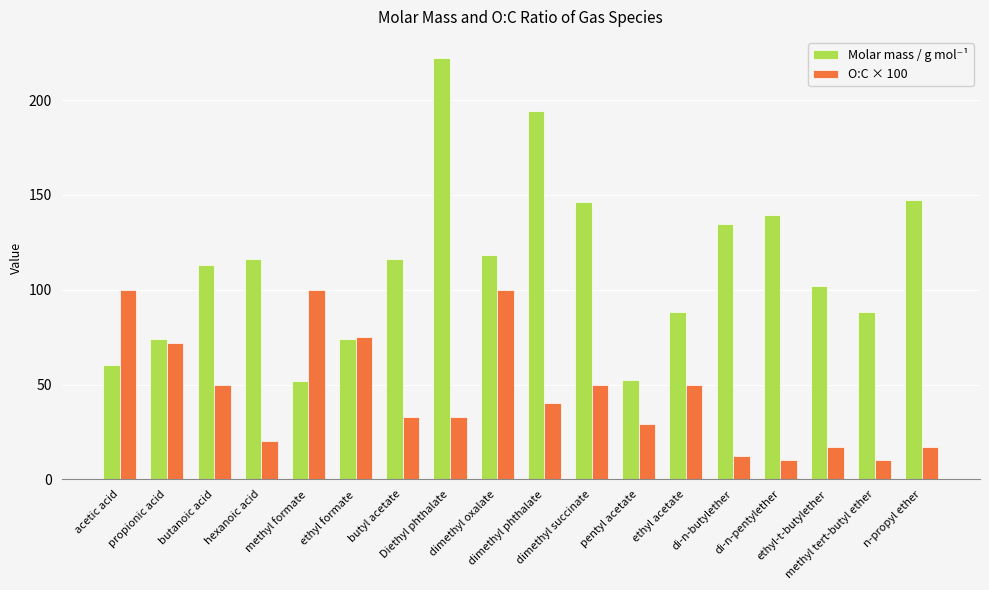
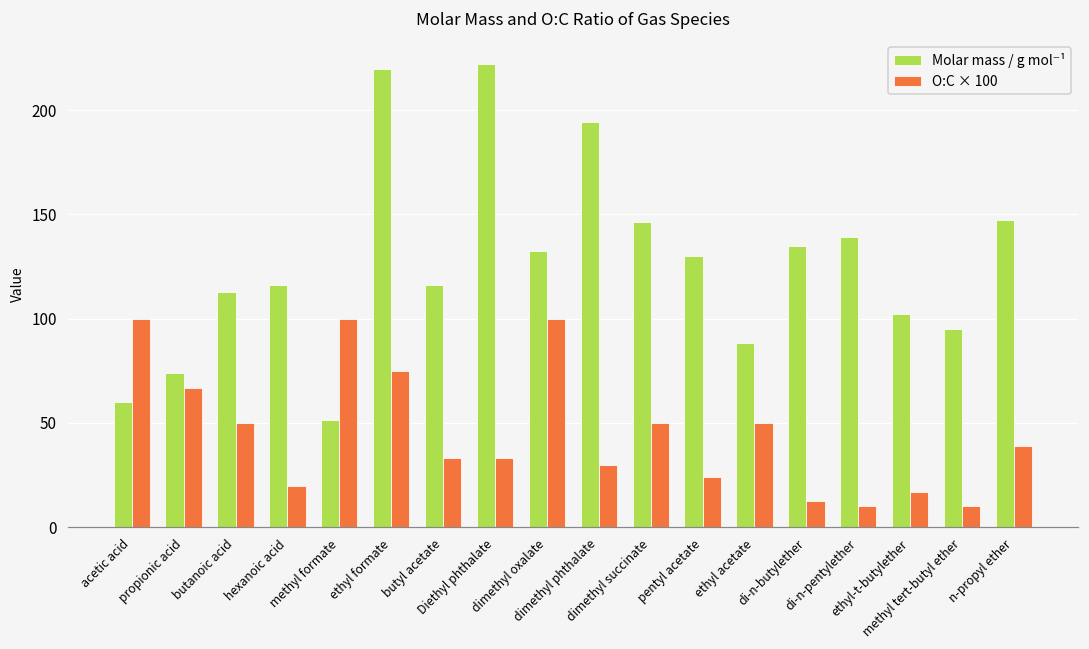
O:C × 100, propionic acid: 72 -> 67
Molar mass / g mol⁻¹, ethyl formate: 74 -> 220
Molar mass / g mol⁻¹, dimethyl oxalate: 118 -> 132
O:C × 100, dimethyl phthalate: 40 -> 30
Molar mass / g mol⁻¹, pentyl acetate: 52 -> 130
O:C × 100, pentyl acetate: 29 -> 24
Molar mass / g mol⁻¹, methyl tert-butyl ether: 88 -> 95
O:C × 100, n-propyl ether: 17 -> 39
